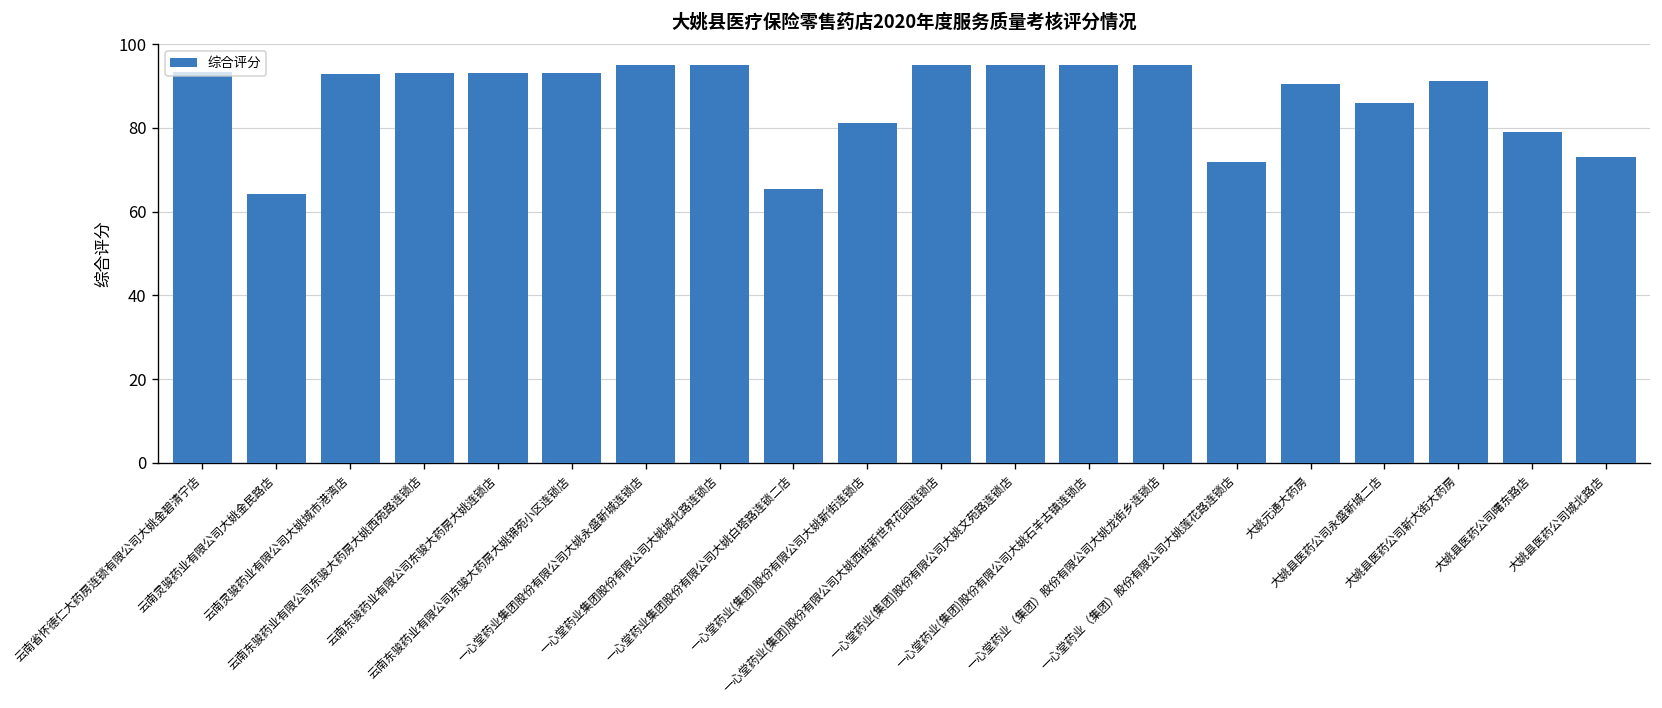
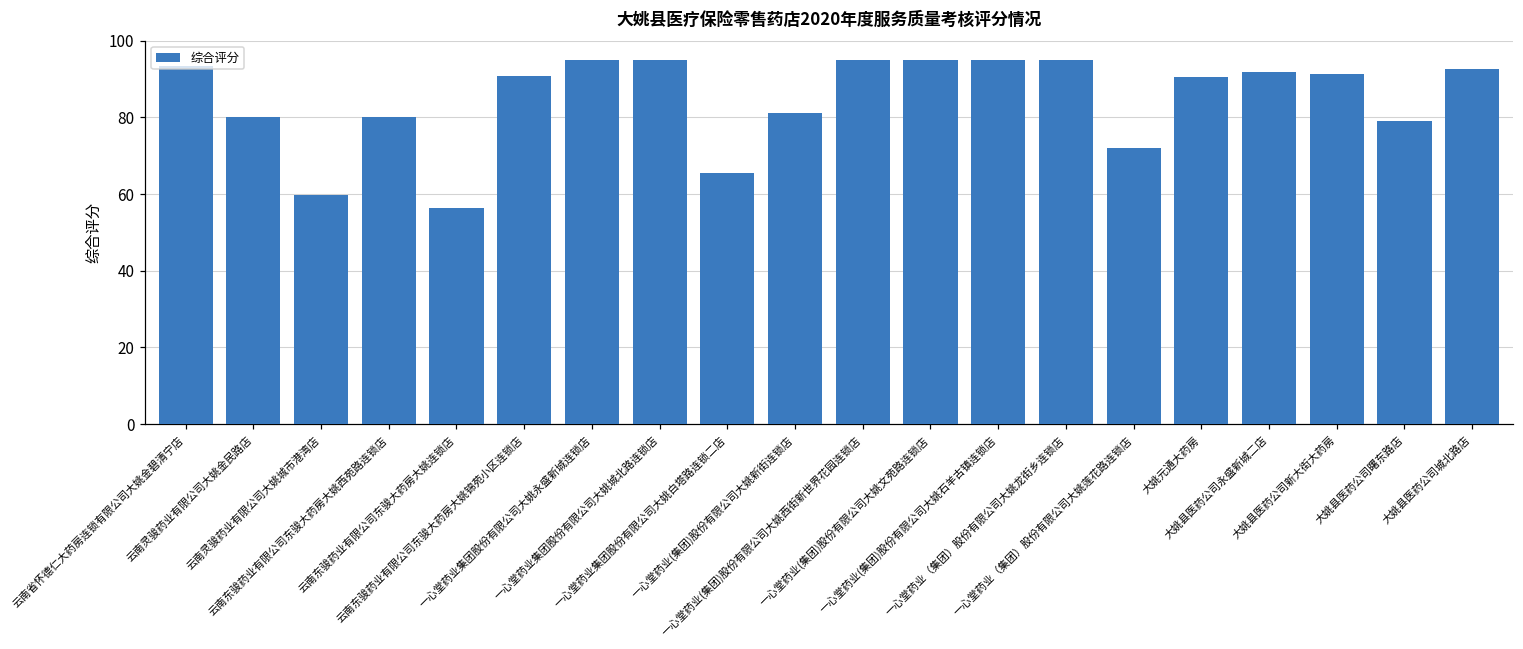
云南灵骏药业有限公司大姚金民路店: 64 -> 80
云南灵骏药业有限公司大姚城市港湾店: 93 -> 60
云南东骏药业有限公司东骏大药房大姚西苑路连锁店: 93 -> 80
云南东骏药业有限公司东骏大药房大姚连锁店: 93 -> 56
云南东骏药业有限公司东骏大药房大姚锦苑小区连锁店: 93 -> 91
大姚县医药公司永盛新城二店: 86 -> 92
大姚县医药公司城北路店: 73 -> 93
